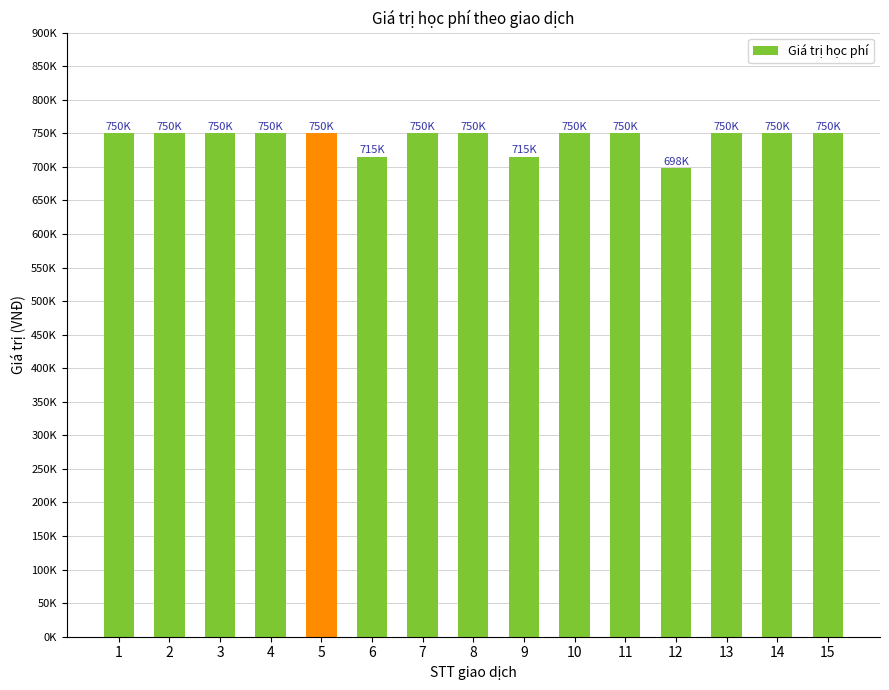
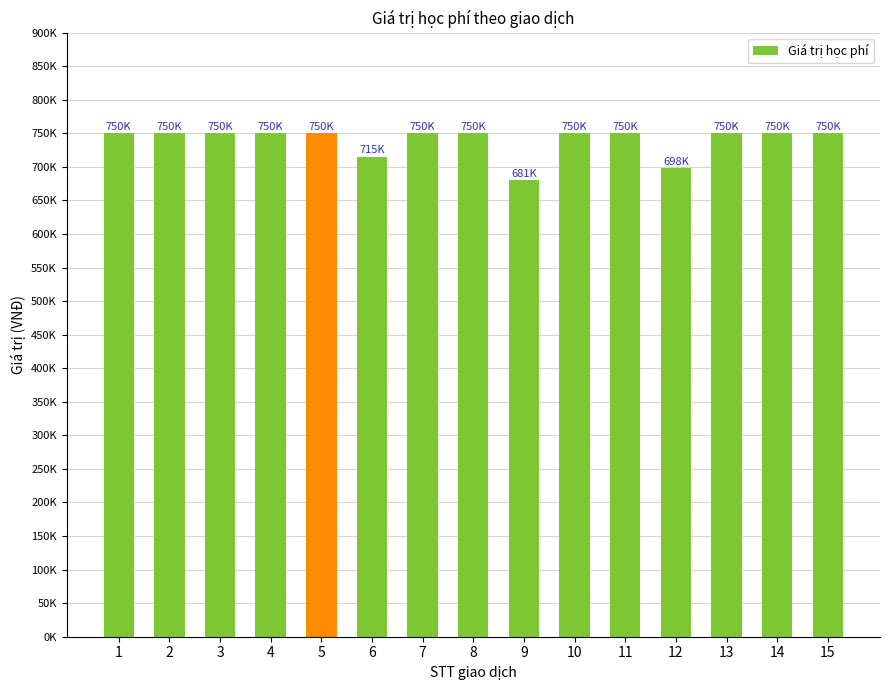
9: 715K -> 681K
